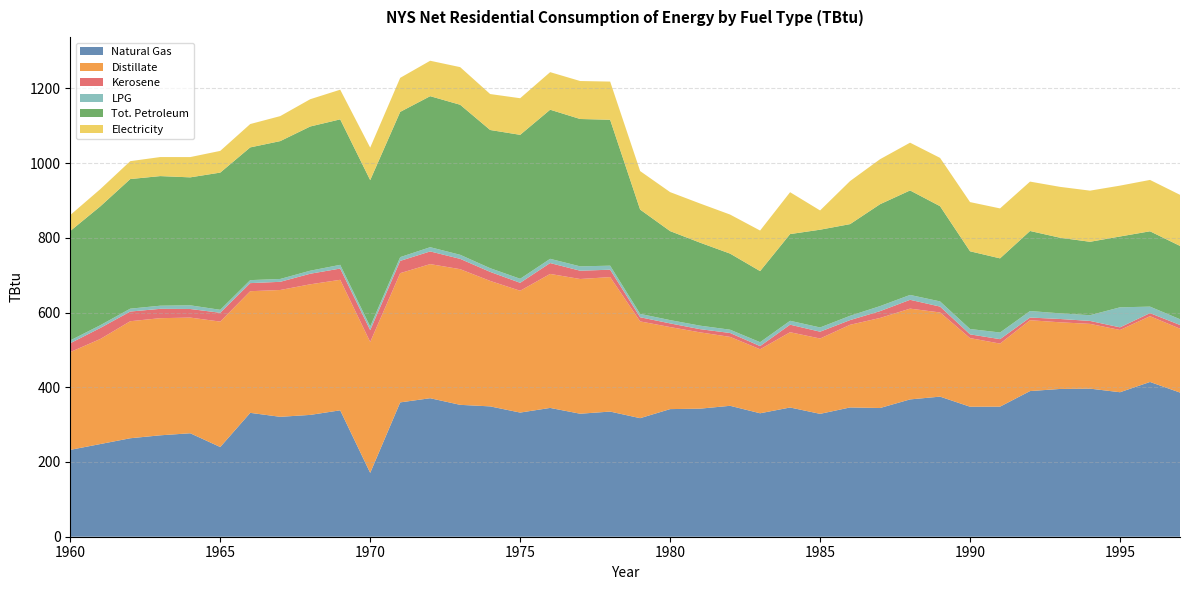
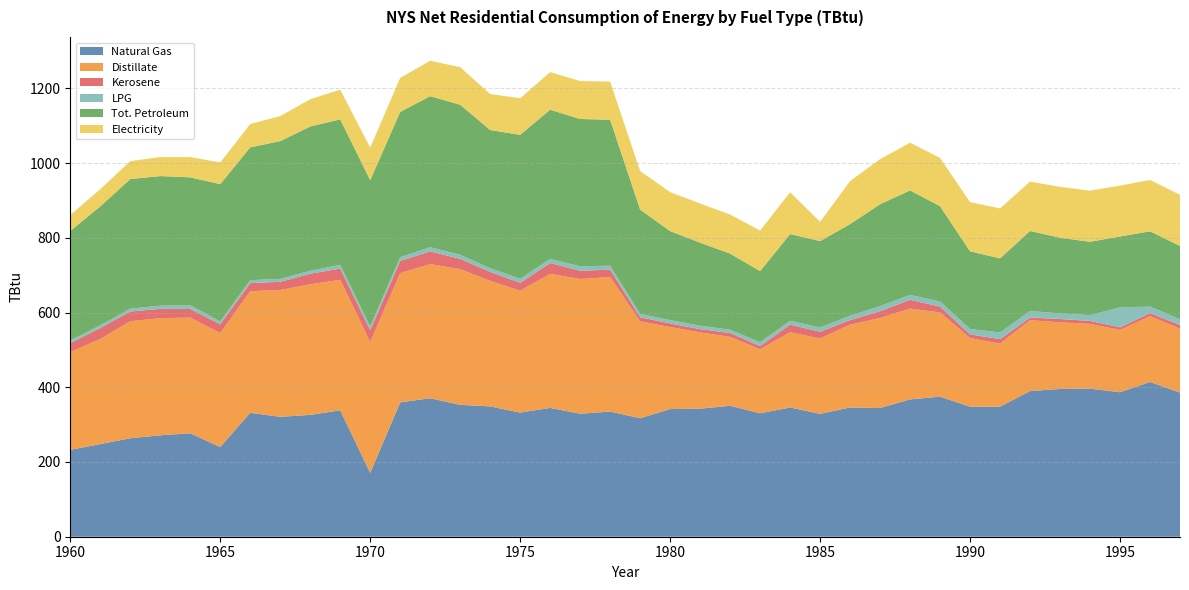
Distillate, 1965: 340 -> 300
Tot. Petroleum, 1985: 260 -> 230
